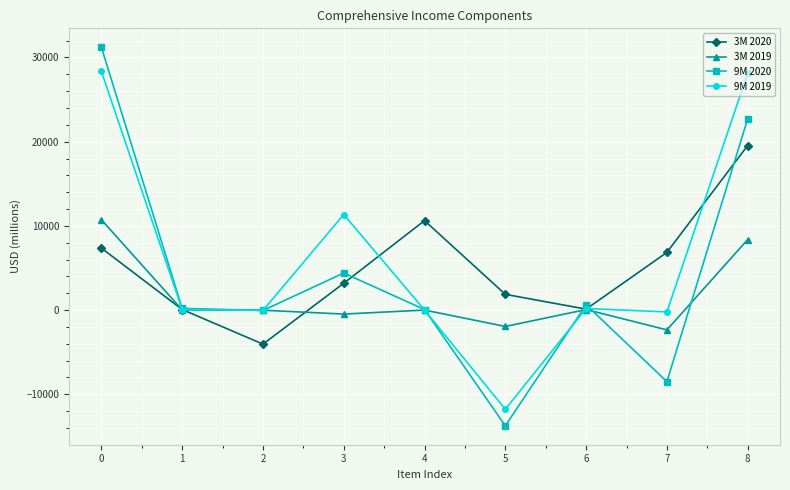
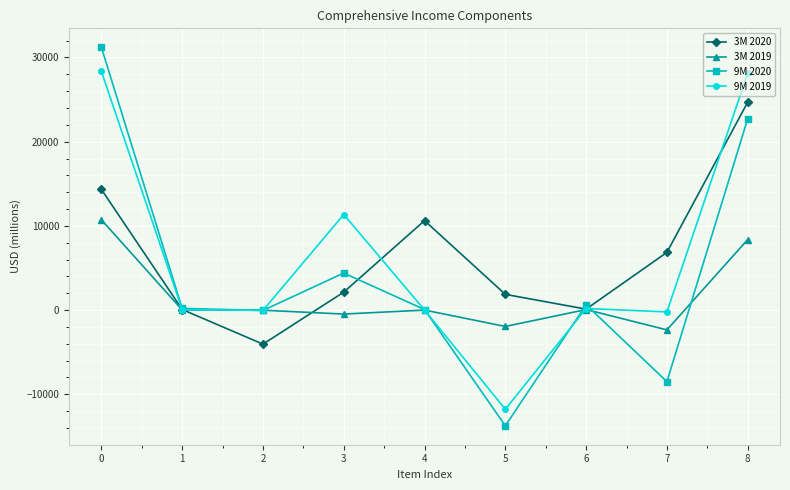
3M 2020, 0: 7000 -> 14000
3M 2020, 3: 3000 -> 2000
3M 2020, 8: 20000 -> 25000
